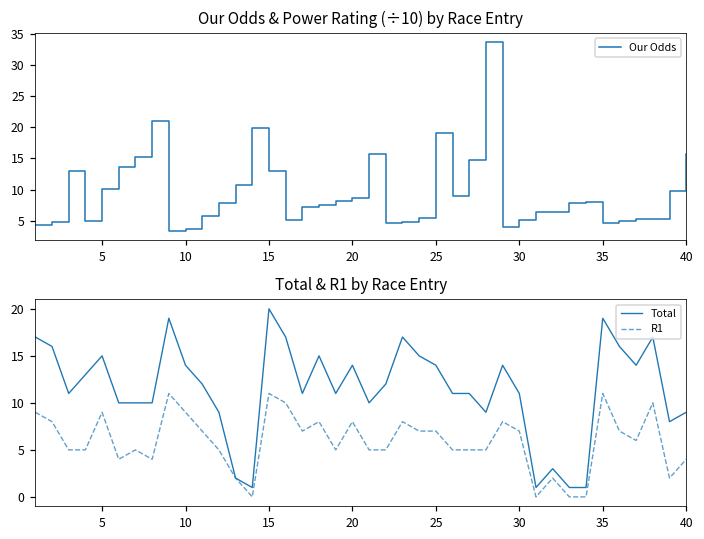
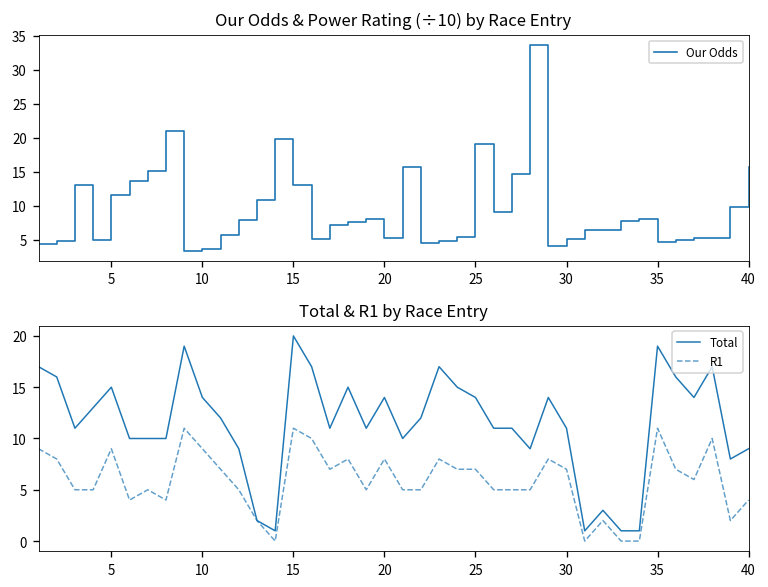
Our Odds & Power Rating (÷10) by Race Entry, 5: 10 -> 12
Our Odds & Power Rating (÷10) by Race Entry, 20: 9 -> 5
